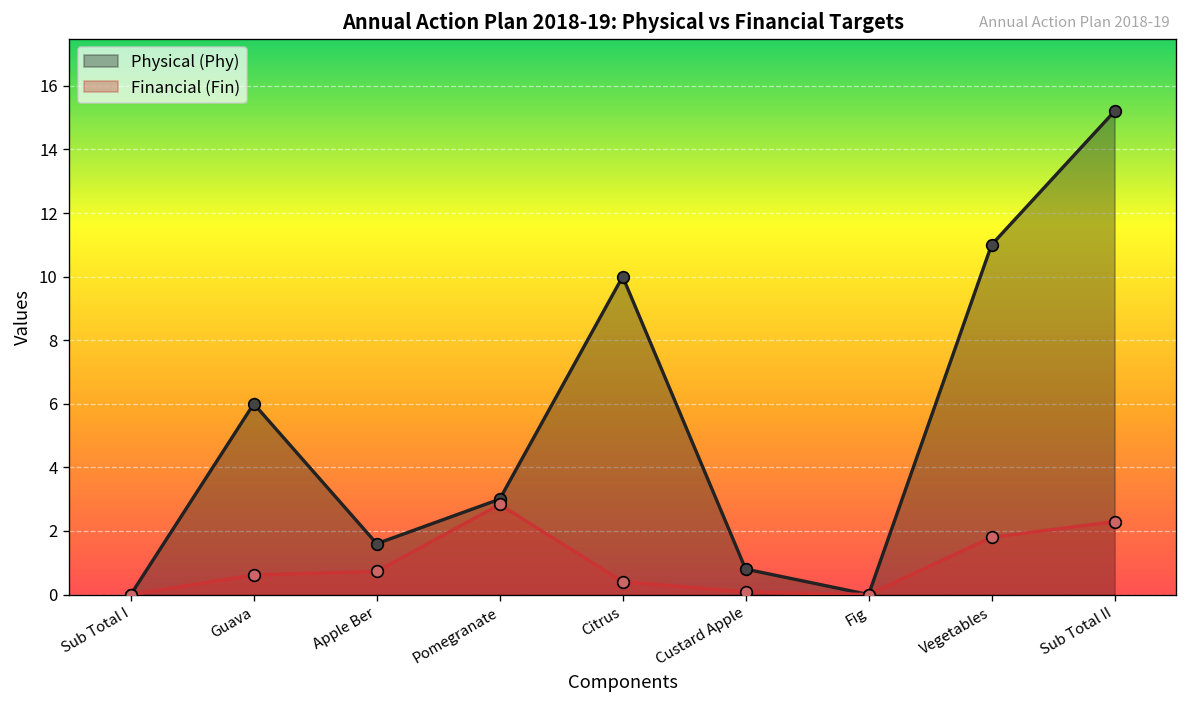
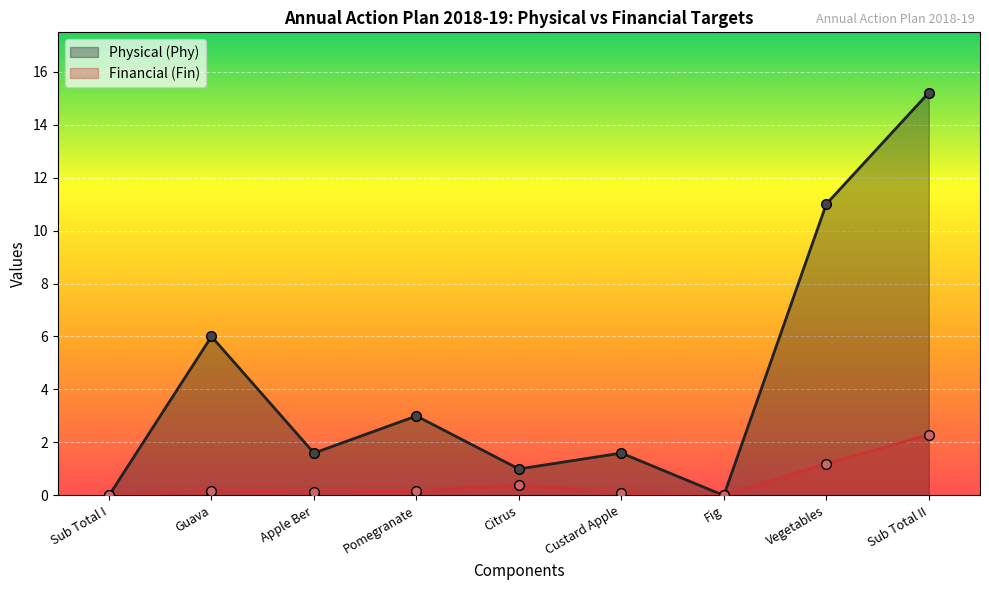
Financial (Fin), Guava: 0.6 -> 0.2
Financial (Fin), Apple Ber: 0.7 -> 0.1
Financial (Fin), Pomegranate: 2.8 -> 0.2
Physical (Phy), Citrus: 10 -> 1
Physical (Phy), Custard Apple: 0.8 -> 1.6
Financial (Fin), Vegetables: 1.8 -> 1.2
